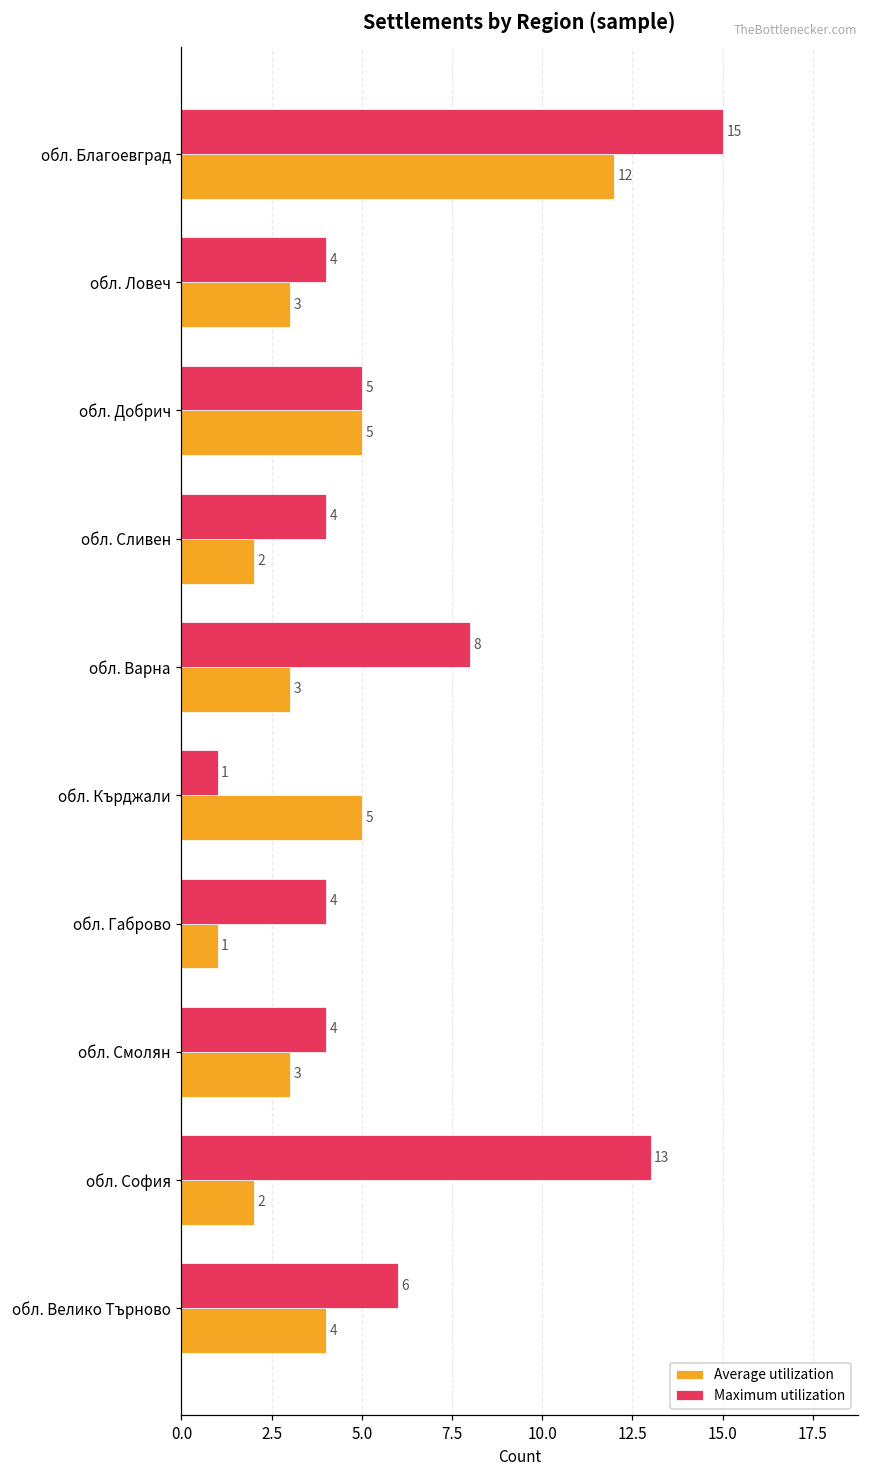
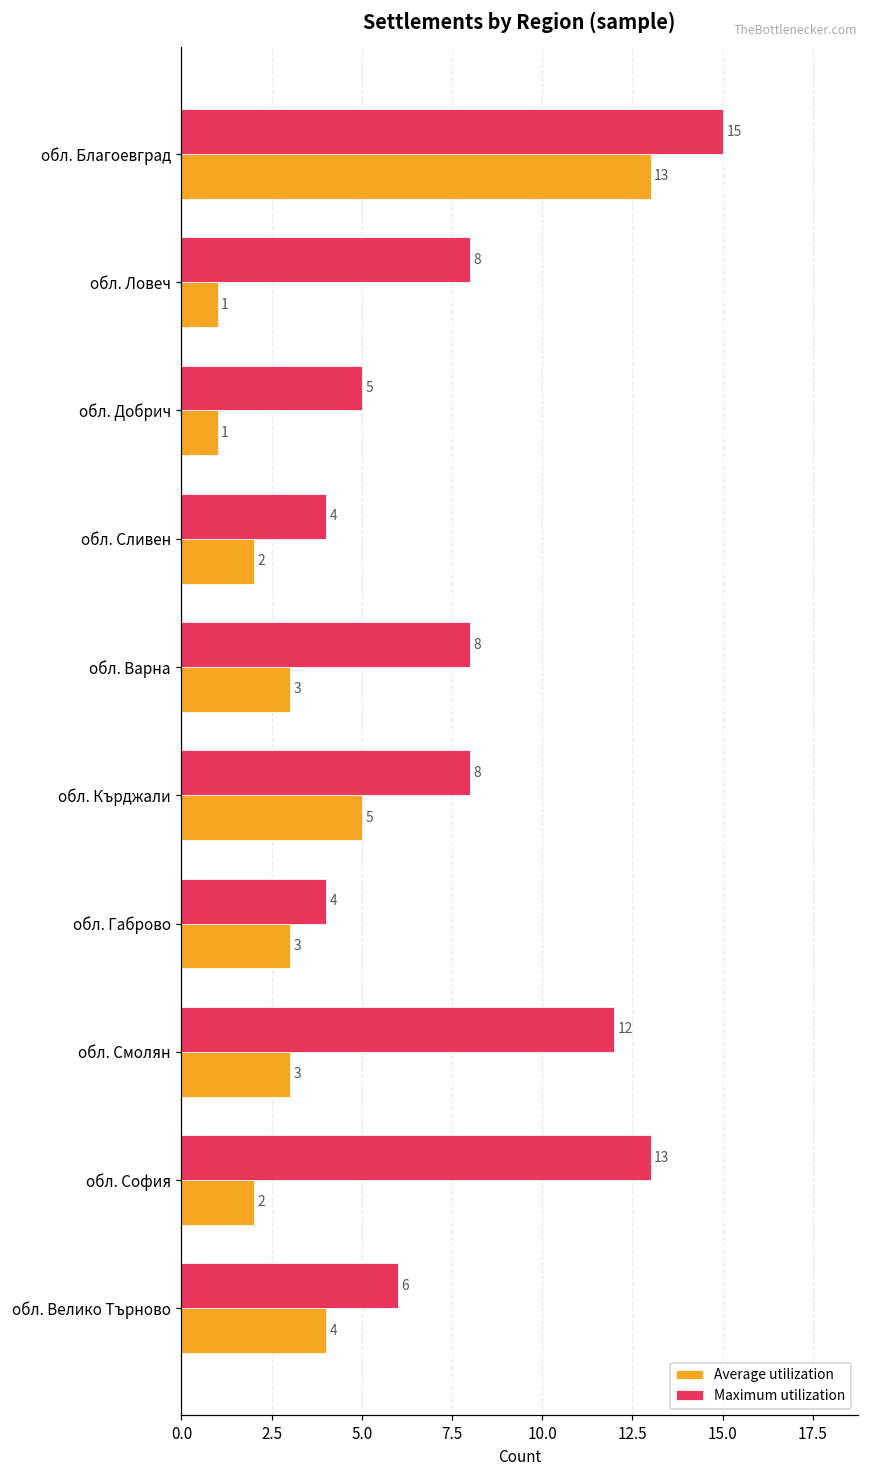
Average utilization, обл. Благоевград: 12 -> 13
Maximum utilization, обл. Ловеч: 4 -> 8
Average utilization, обл. Ловеч: 3 -> 1
Average utilization, обл. Добрич: 5 -> 1
Maximum utilization, обл. Кърджали: 1 -> 8
Average utilization, обл. Габрово: 1 -> 3
Maximum utilization, обл. Смолян: 4 -> 12
